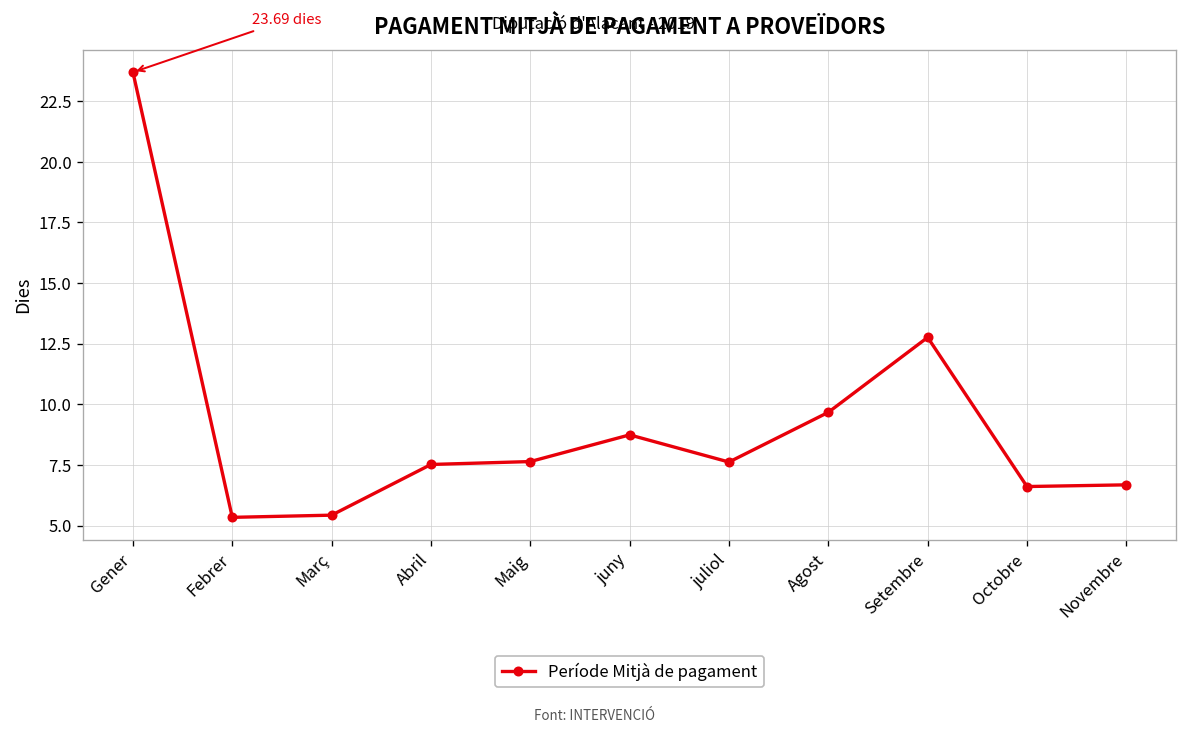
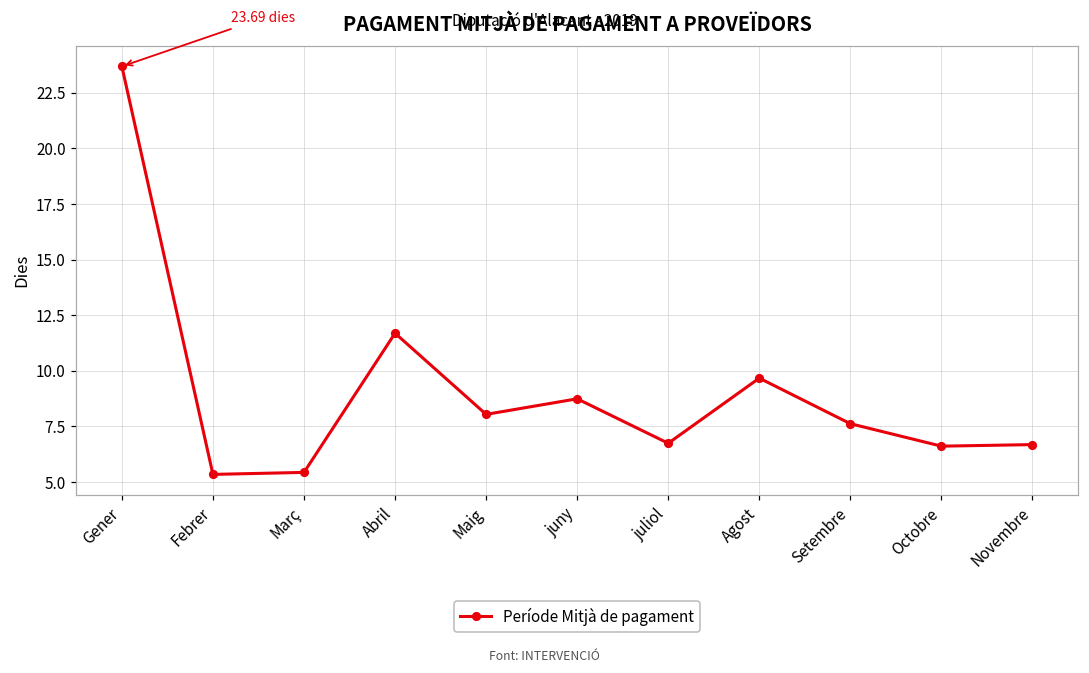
Abril: 7.5 -> 11.7
Maig: 7.6 -> 8.0
juliol: 7.6 -> 6.7
Setembre: 12.8 -> 7.6
